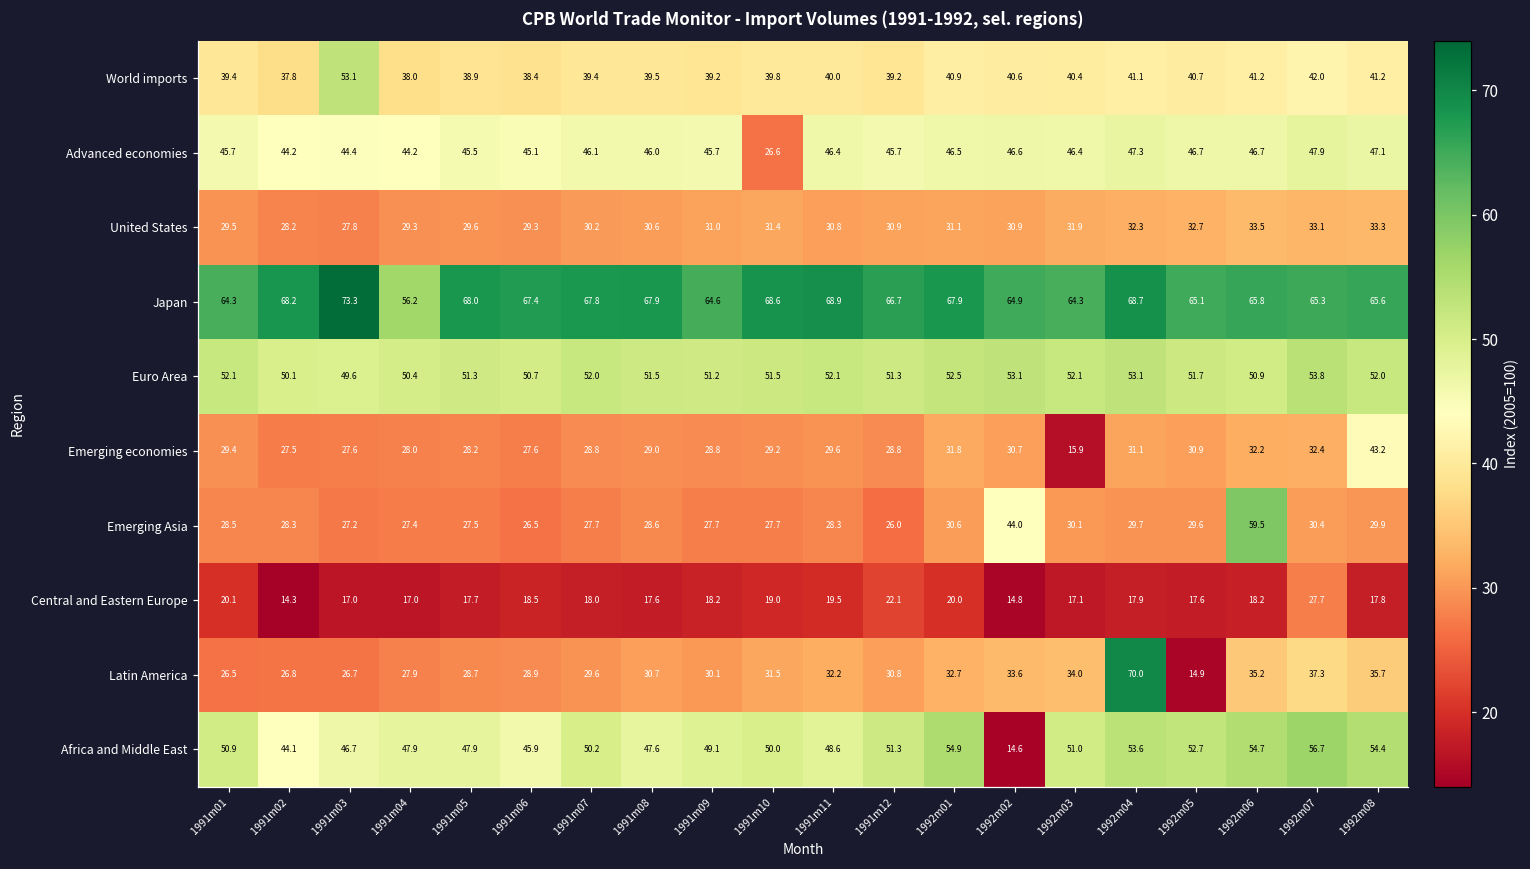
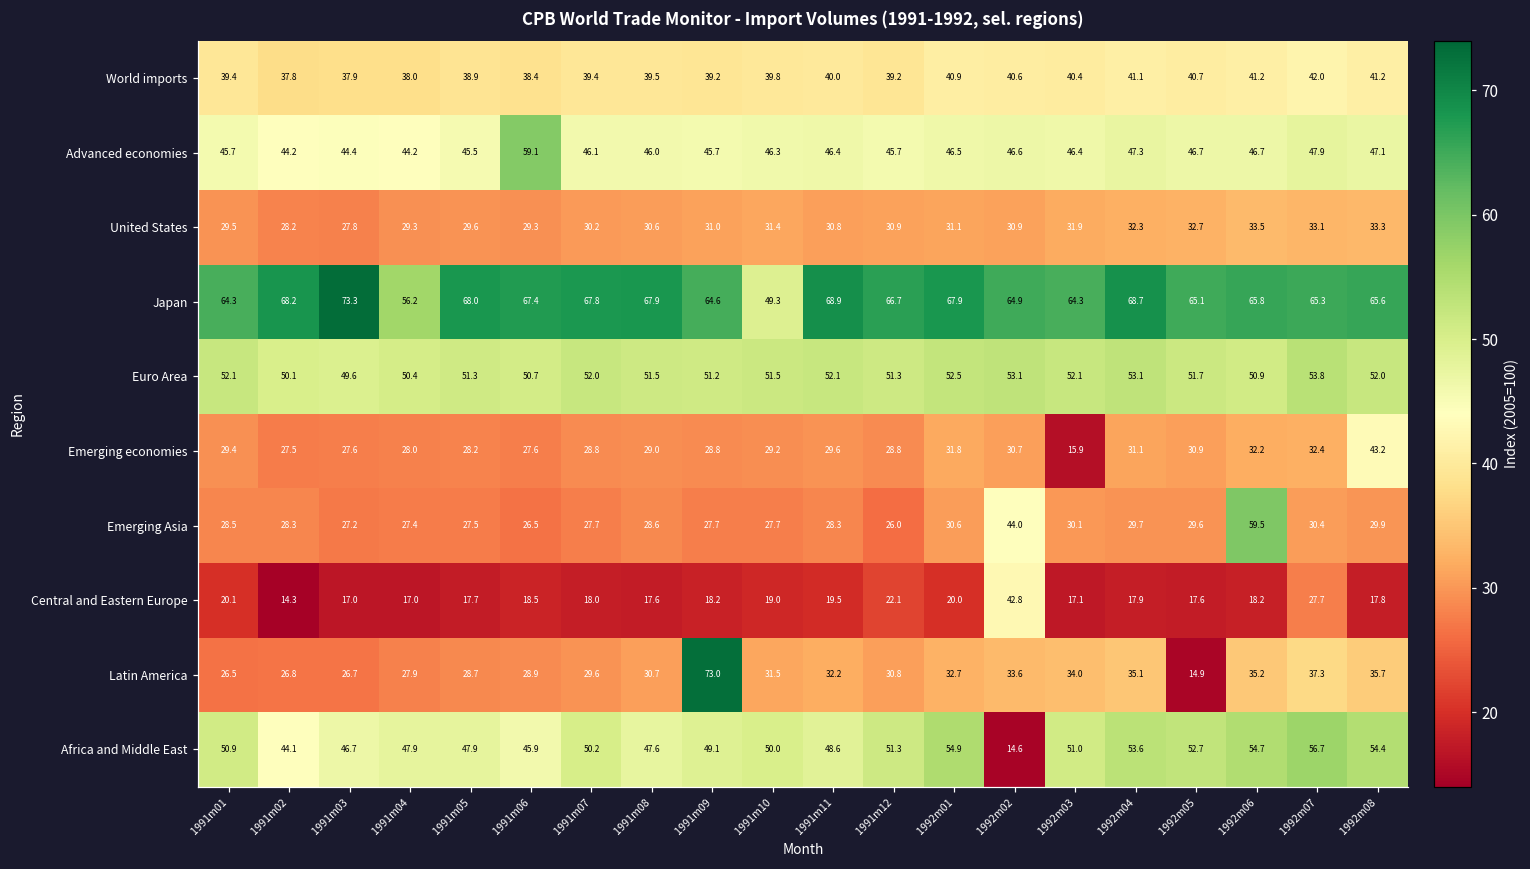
World imports, 1991m03: 53.1 -> 37.9
Advanced economies, 1991m06: 45.1 -> 59.1
Advanced economies, 1991m10: 26.6 -> 46.3
Japan, 1991m10: 68.6 -> 49.3
Central and Eastern Europe, 1992m02: 14.8 -> 42.8
Latin America, 1991m09: 30.1 -> 73.0
Latin America, 1992m04: 70.0 -> 35.1
